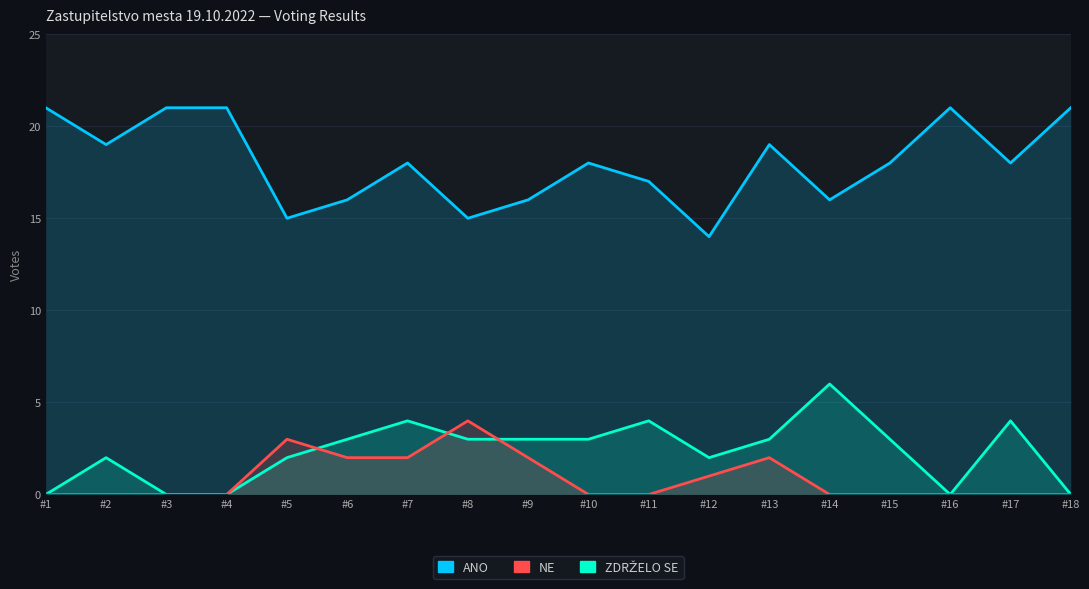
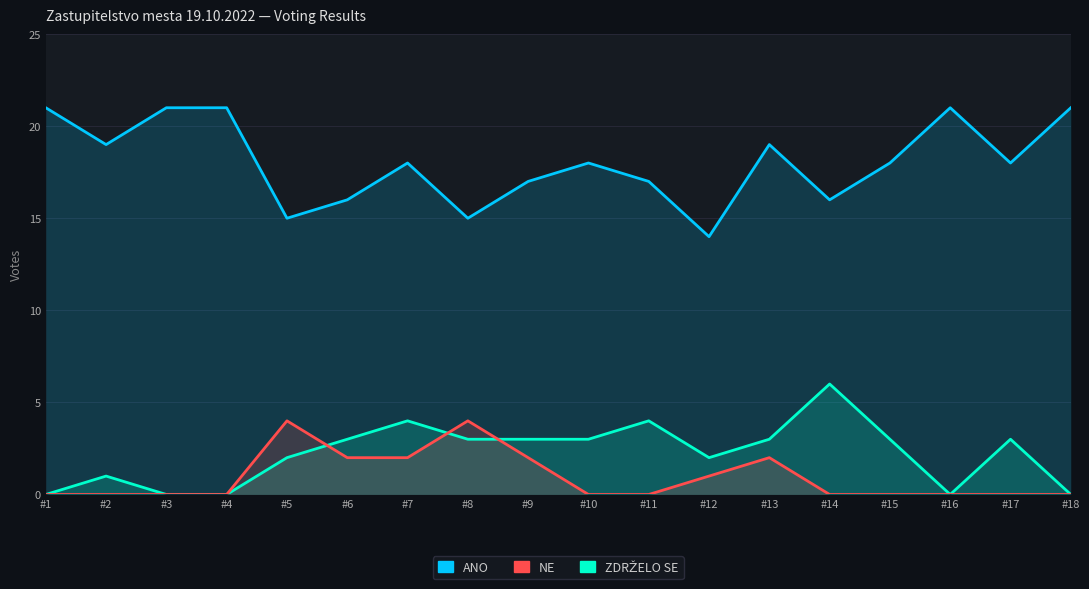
ZDRŽELO SE, #2: 2 -> 1
NE, #5: 3 -> 4
ANO, #9: 16 -> 17
ZDRŽELO SE, #17: 4 -> 3
